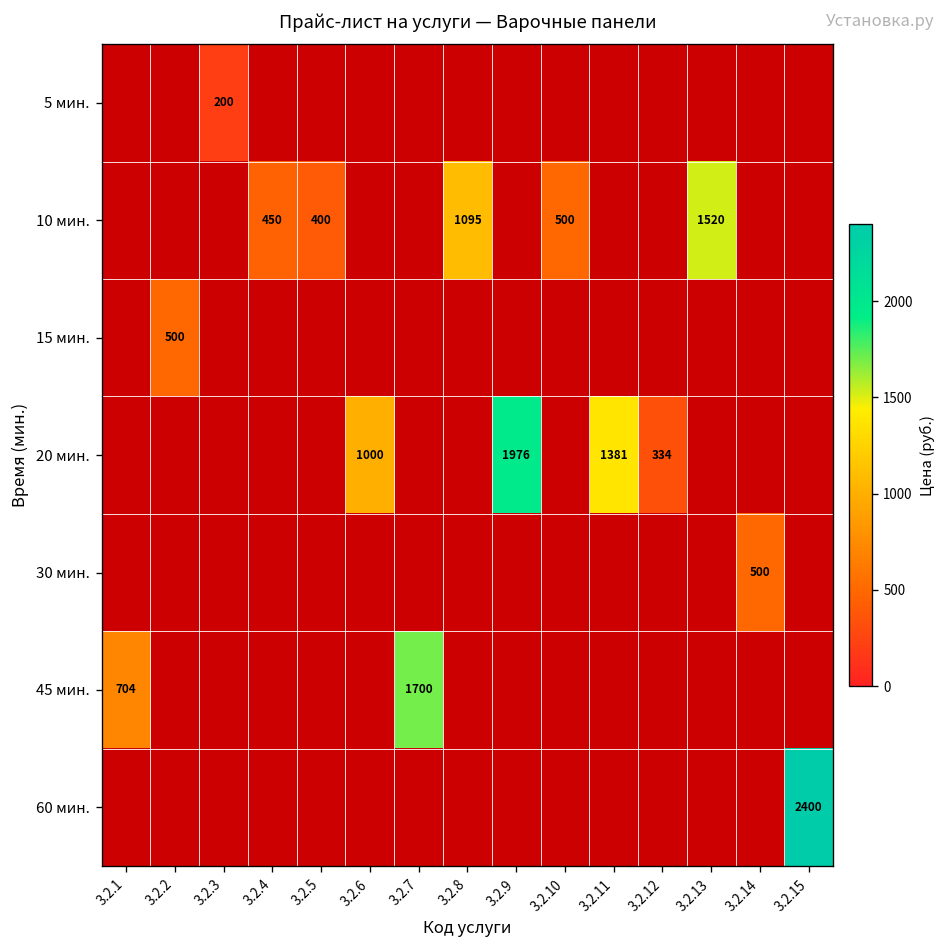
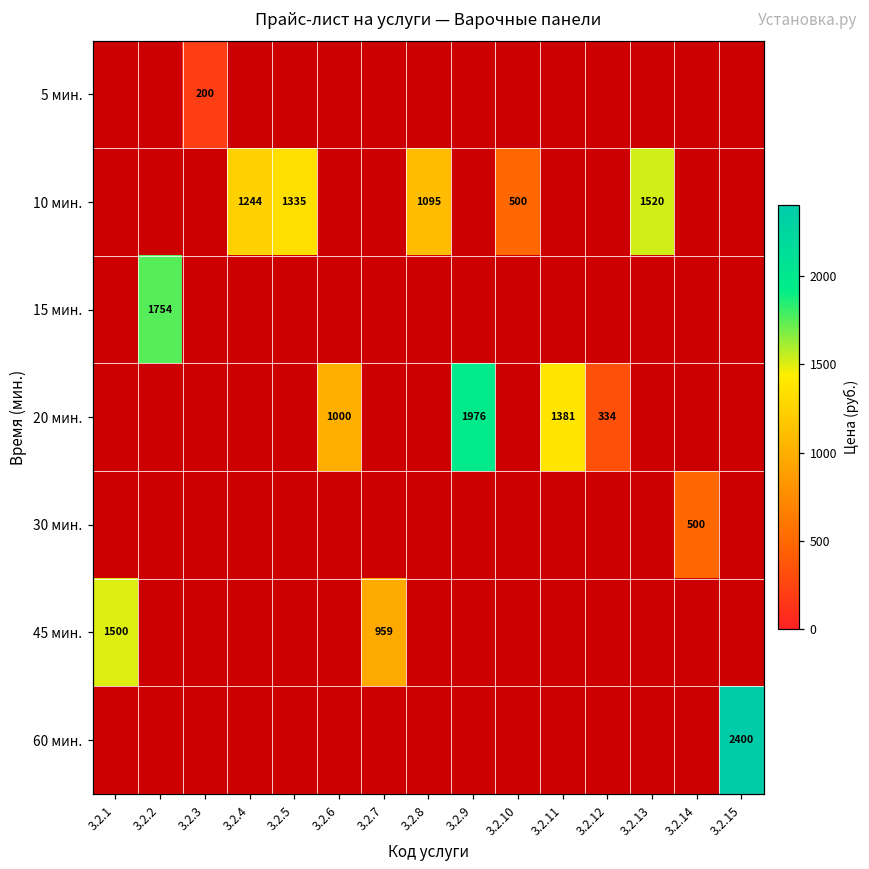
10 мин., 3.2.4: 450 -> 1244
10 мин., 3.2.5: 400 -> 1335
15 мин., 3.2.2: 500 -> 1754
45 мин., 3.2.1: 704 -> 1500
45 мин., 3.2.7: 1700 -> 959
